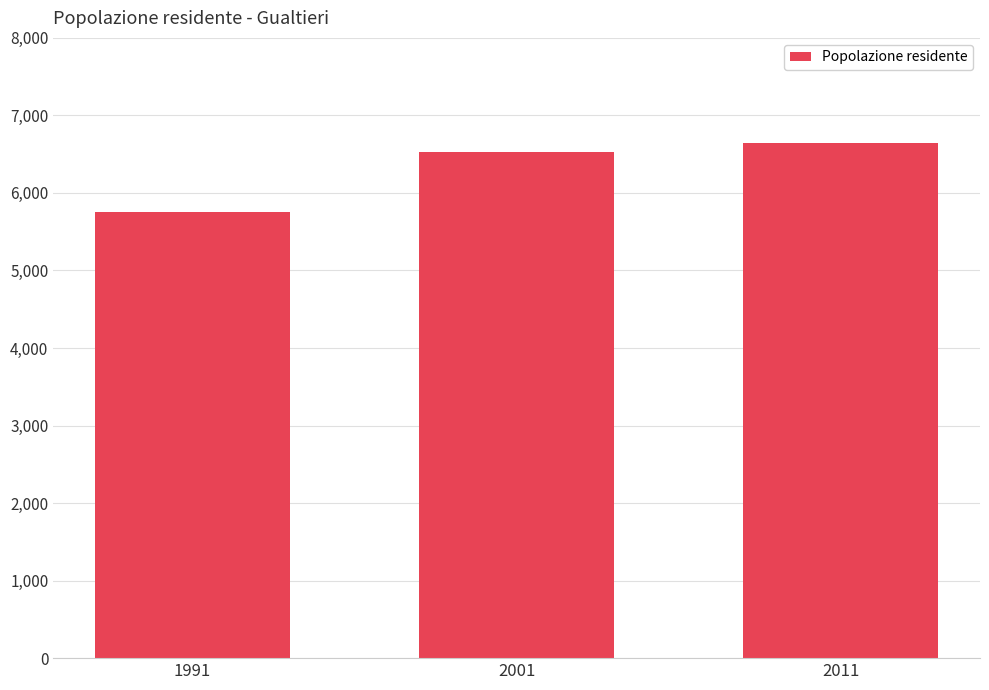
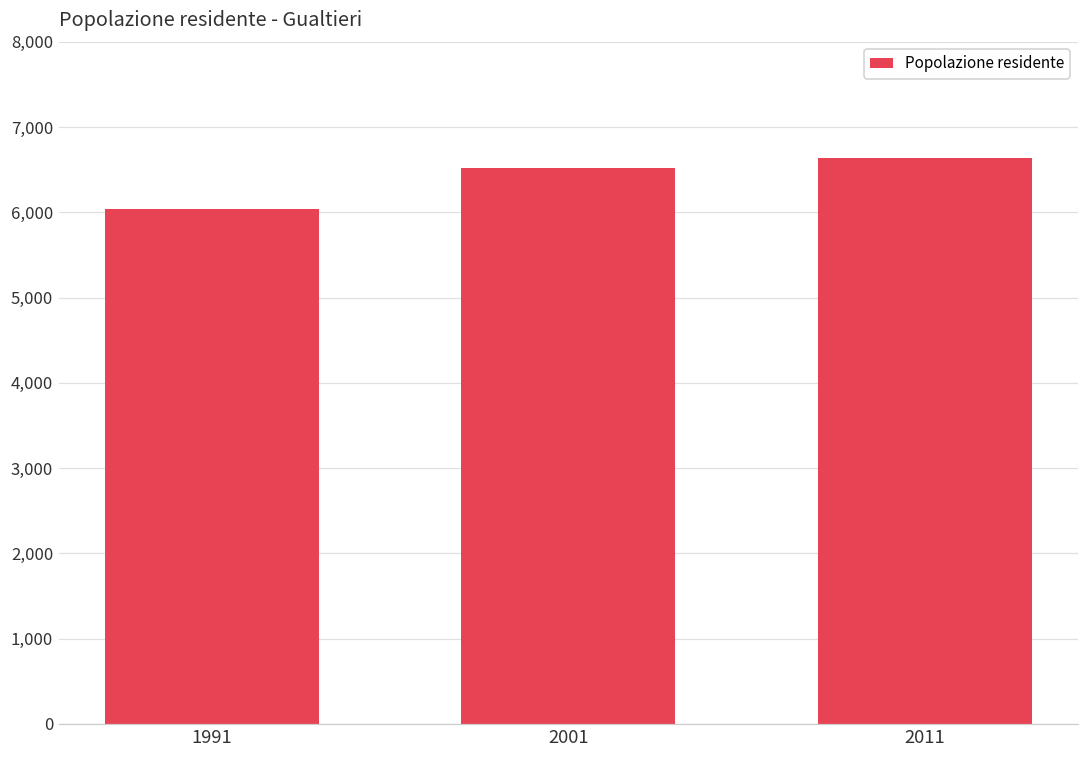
1991: 5,700 -> 6,000
